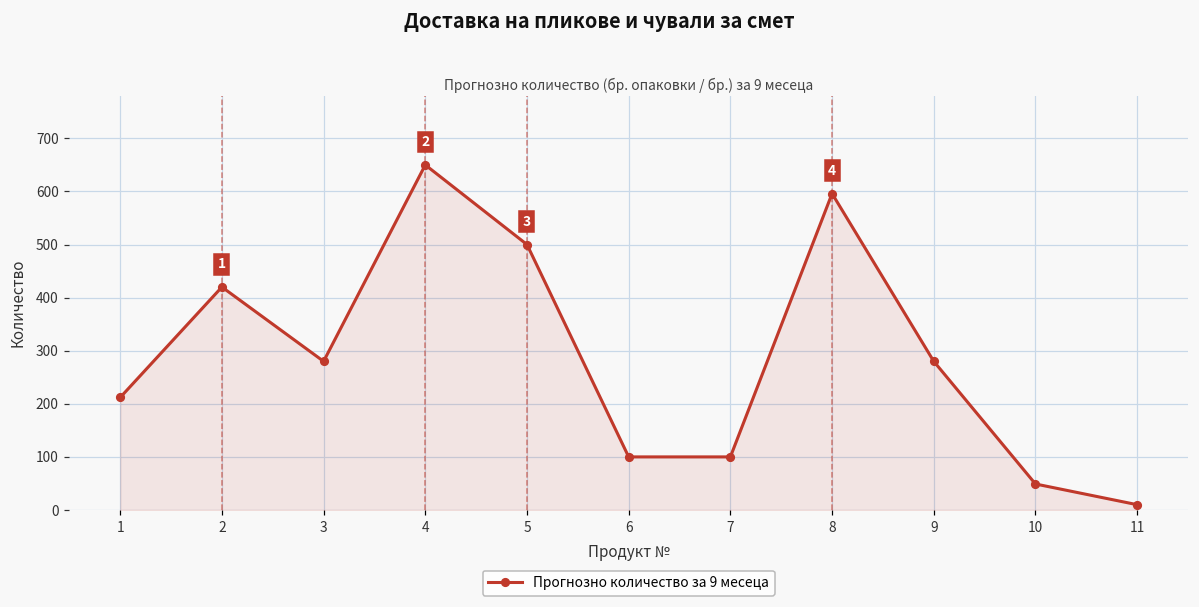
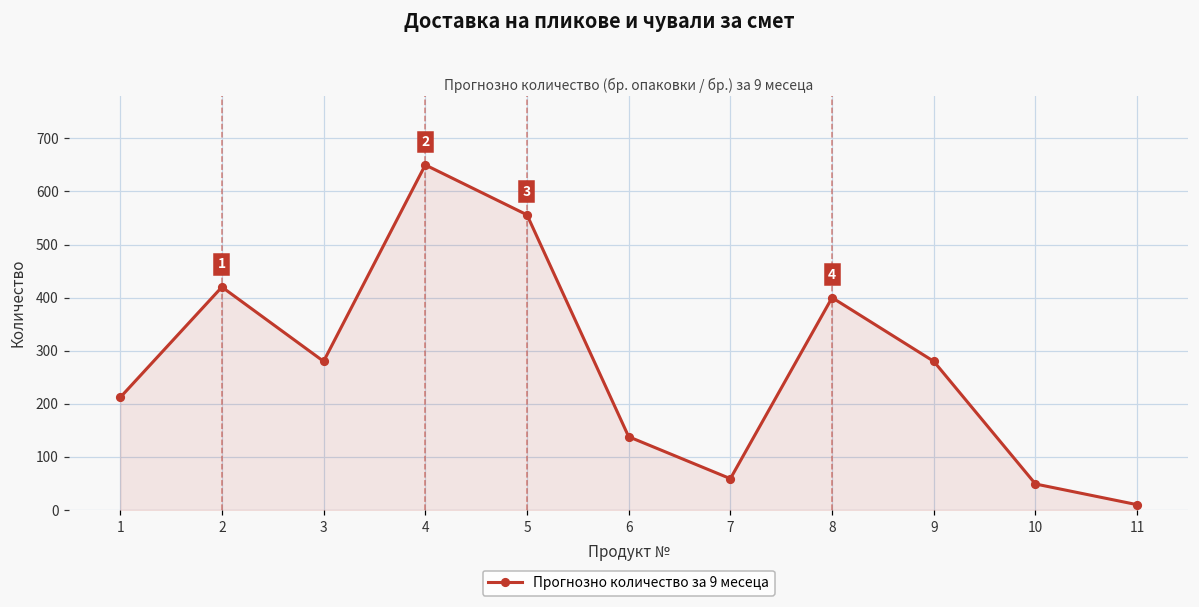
5: 500 -> 560
6: 100 -> 140
7: 100 -> 60
8: 600 -> 400
